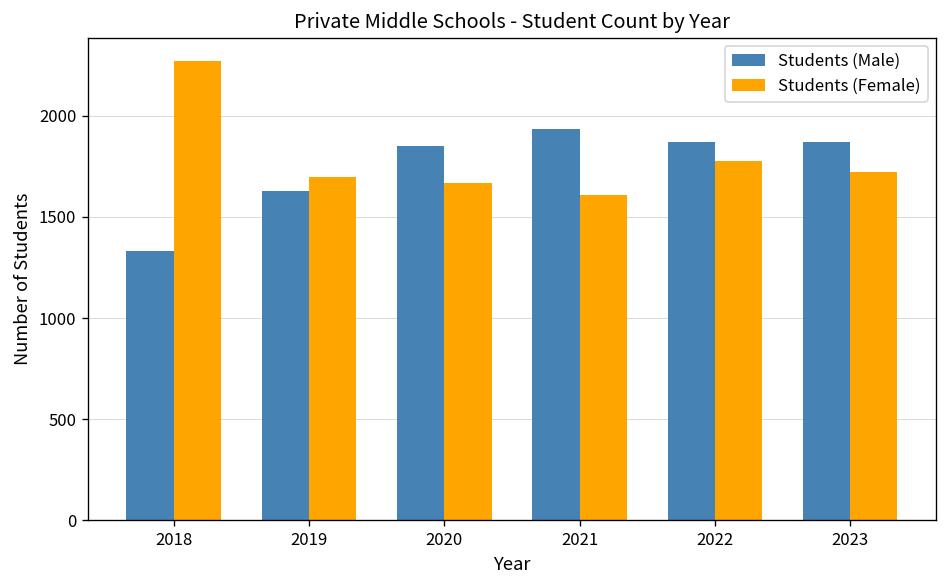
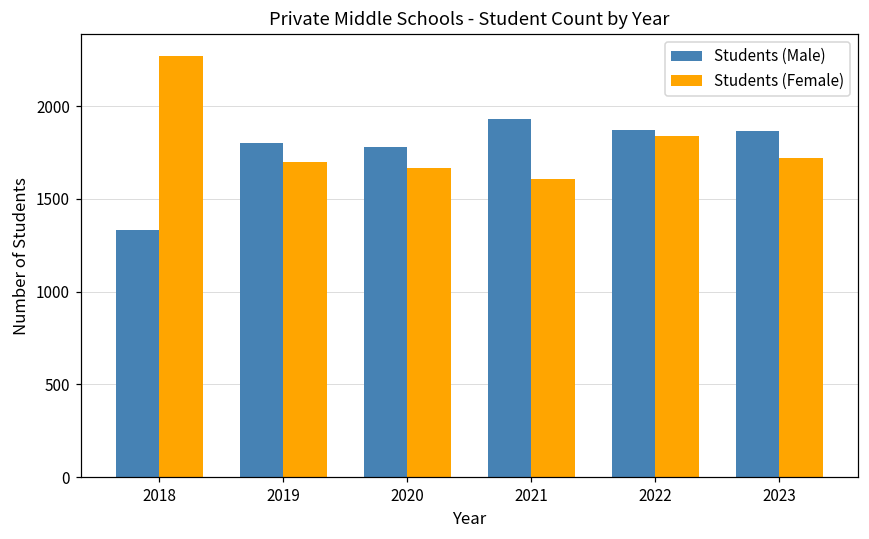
Students (Male), 2019: 1630 -> 1800
Students (Male), 2020: 1850 -> 1780
Students (Female), 2022: 1780 -> 1840
